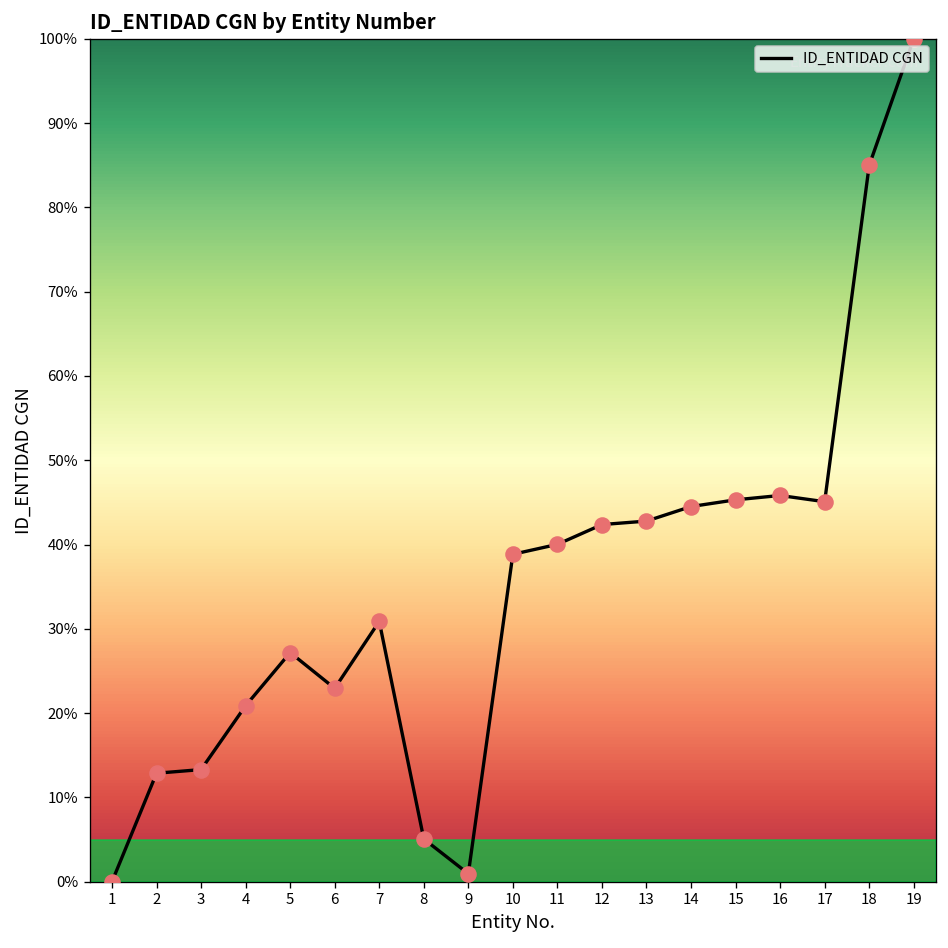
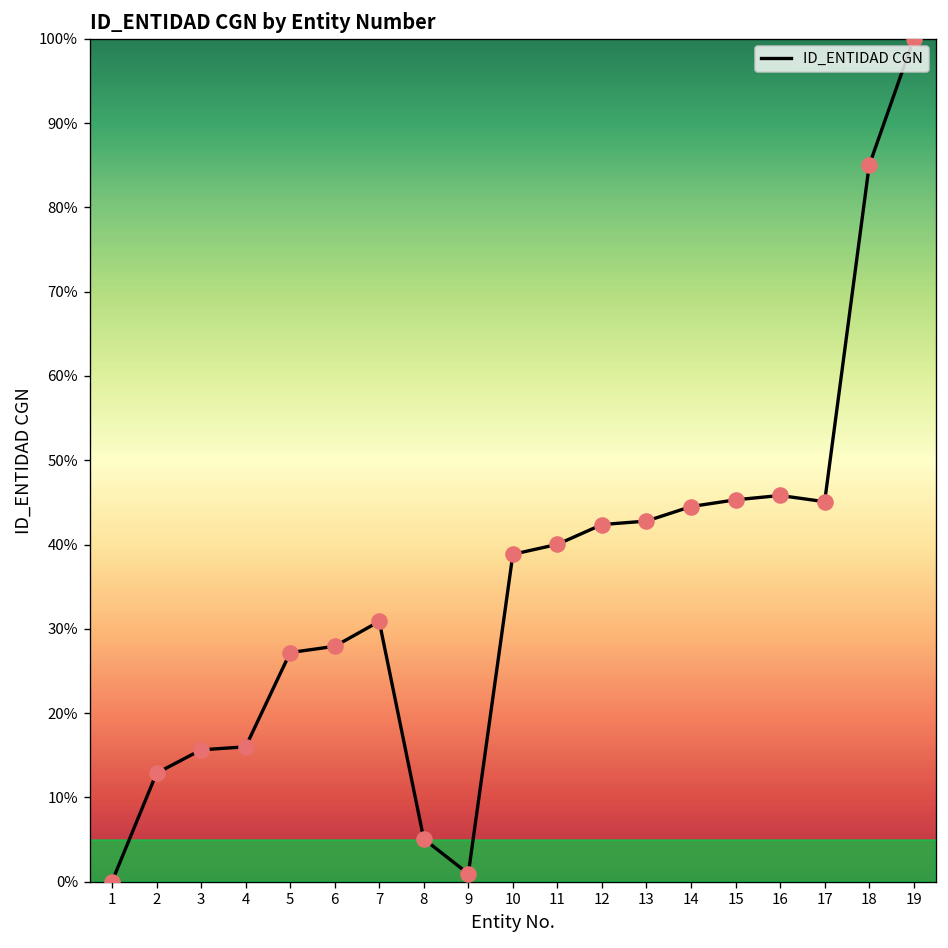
3: 13% -> 16%
4: 21% -> 16%
6: 23% -> 28%
